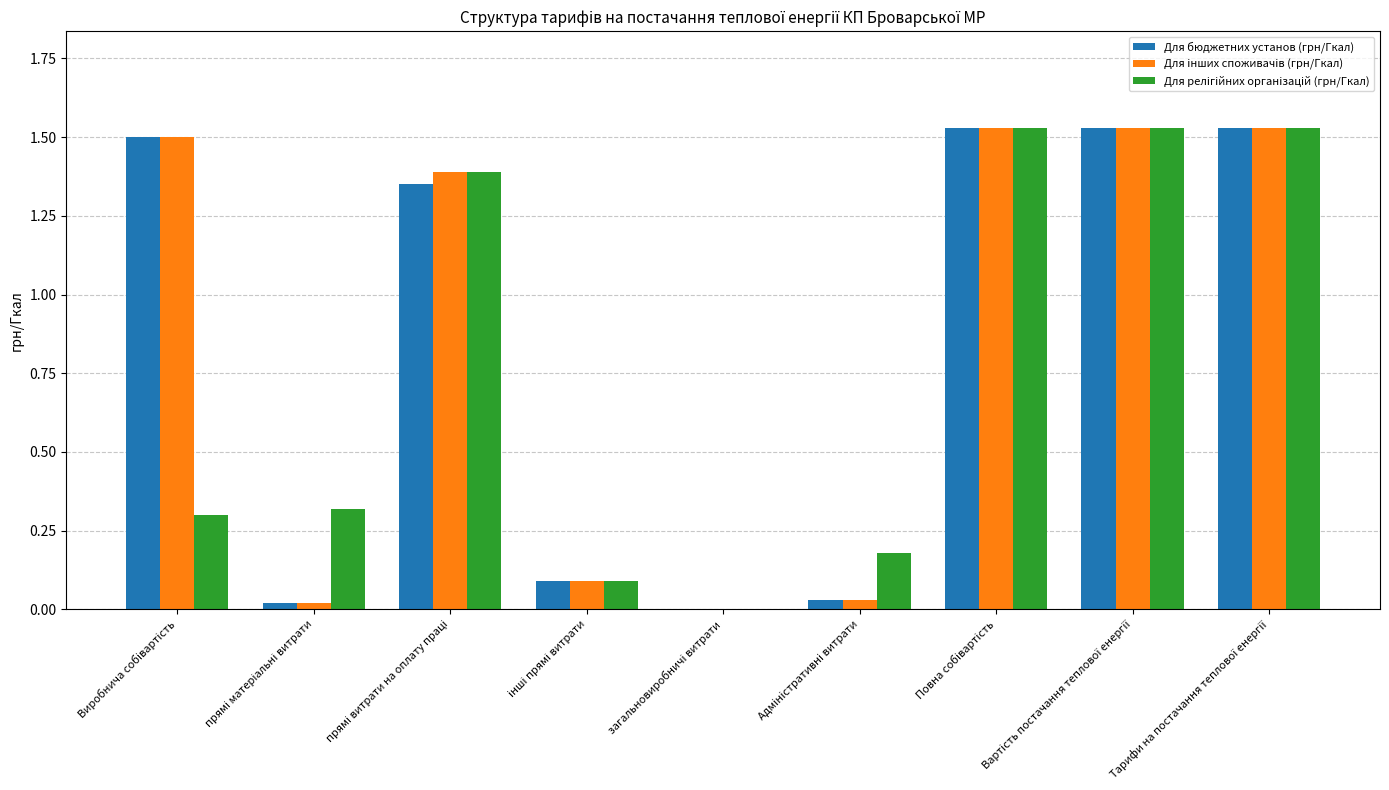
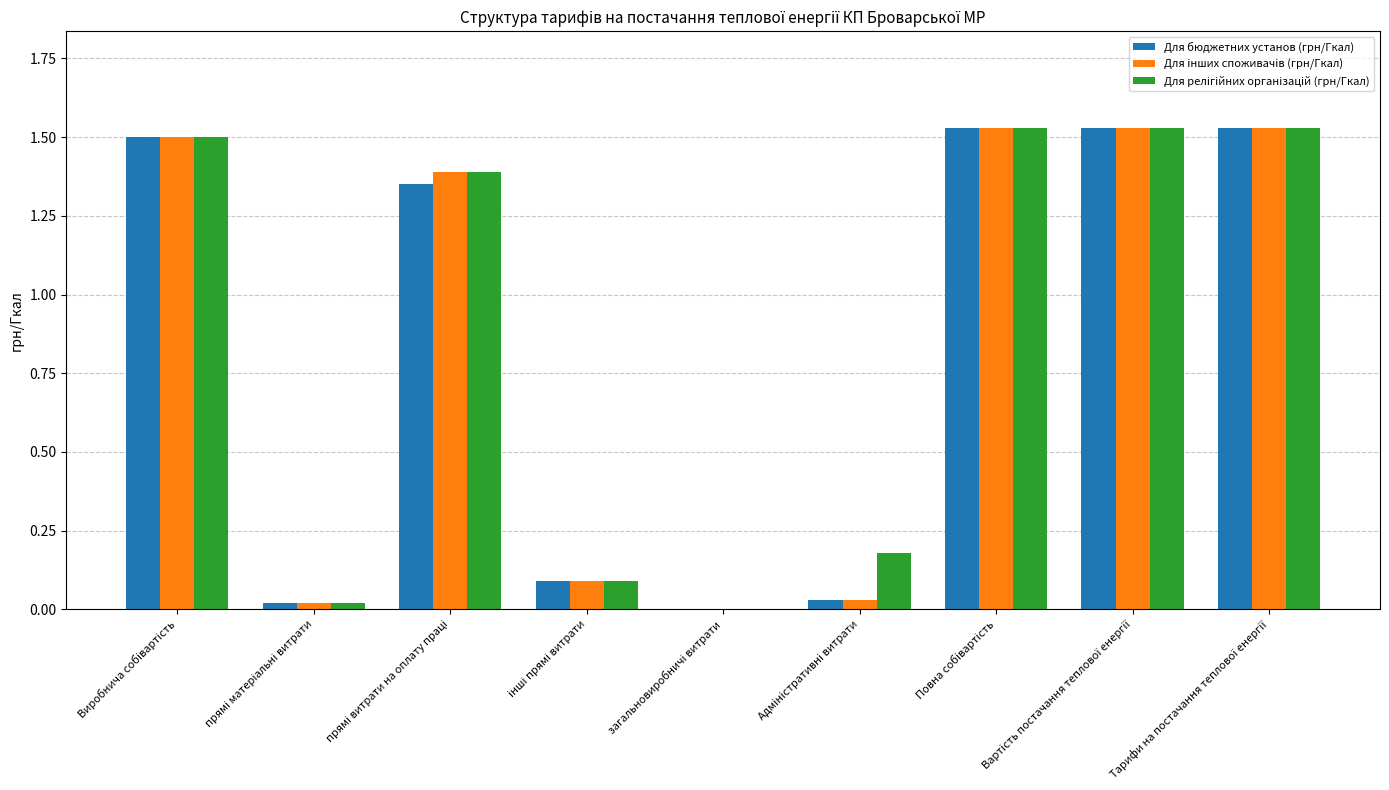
Для релігійних організацій (грн/Гкал), Виробнича собівартість: 0.3 -> 1.5
Для релігійних організацій (грн/Гкал), прямі матеріальні витрати: 0.32 -> 0.02
